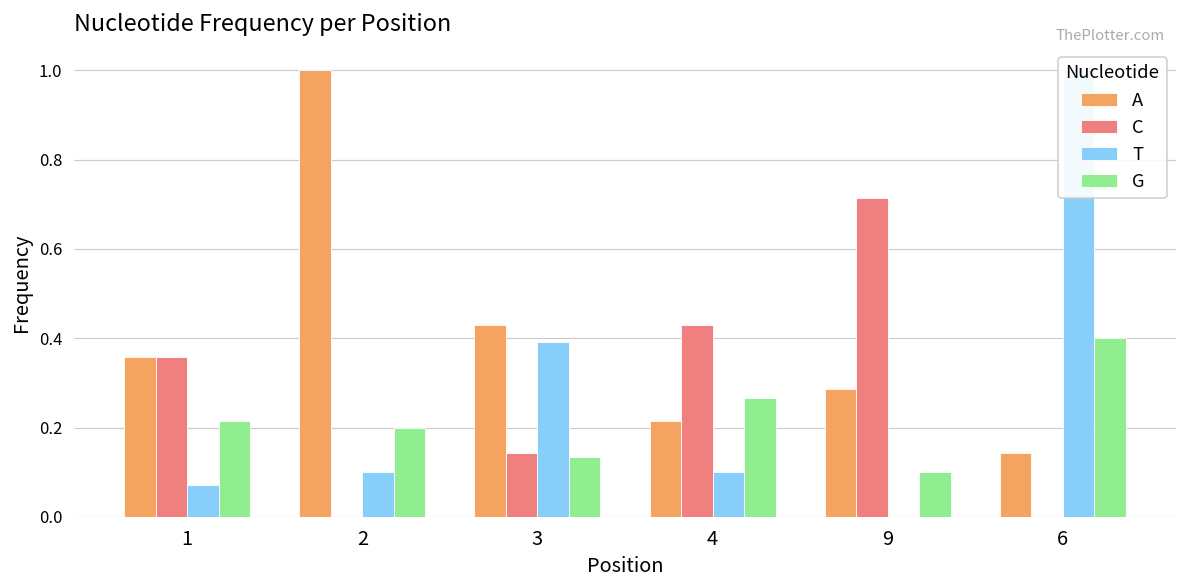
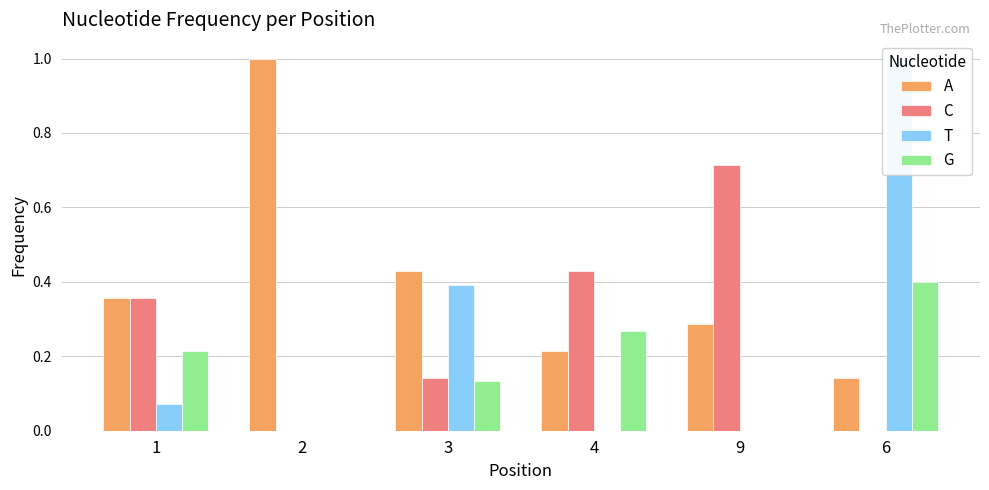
T, 2: 0.1 -> 0.0
G, 2: 0.2 -> 0.0
T, 4: 0.1 -> 0.0
G, 9: 0.1 -> 0.0
